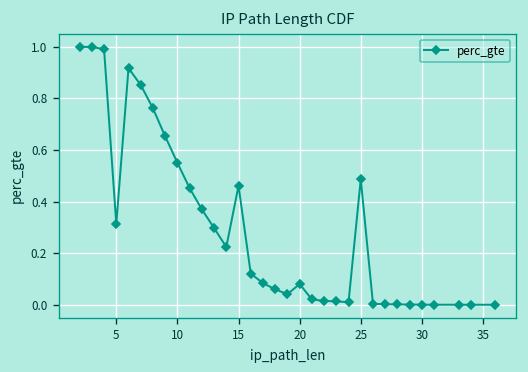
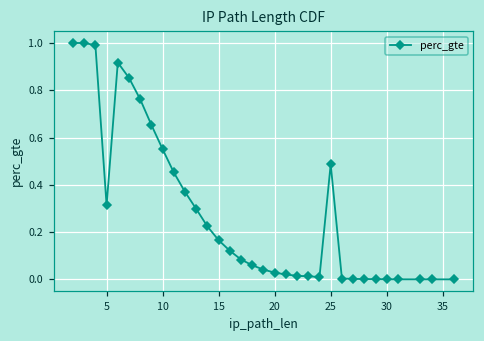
15: 0.46 -> 0.17
20: 0.08 -> 0.03
